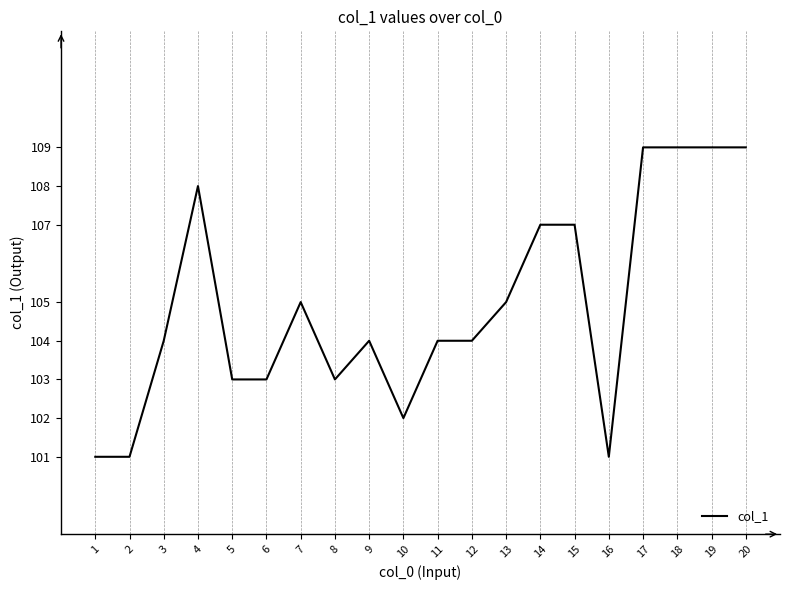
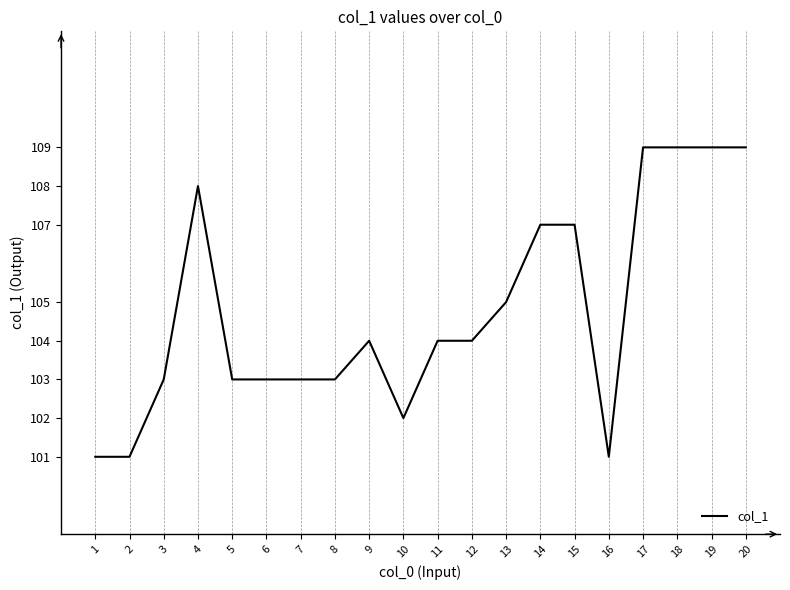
3: 104 -> 103
7: 105 -> 103
